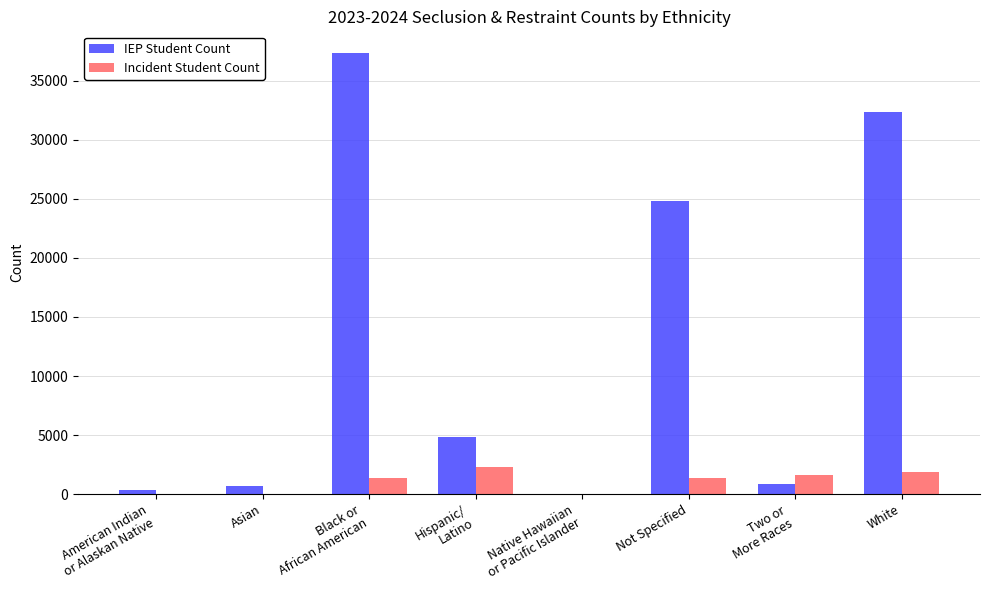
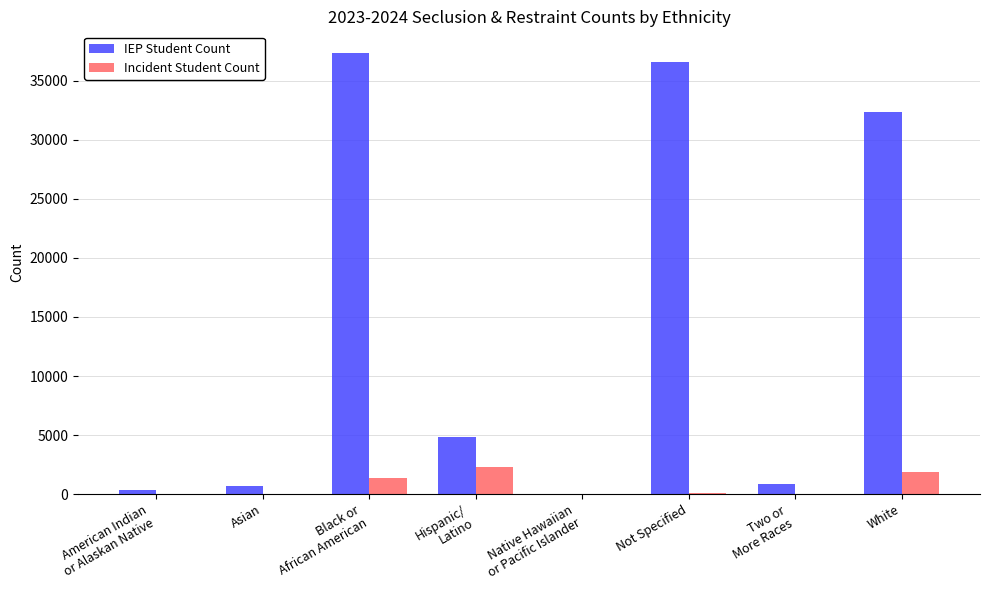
IEP Student Count, Not Specified: 24800 -> 36600
Incident Student Count, Not Specified: 1300 -> 100
Incident Student Count, Two or More Races: 1600 -> 0
